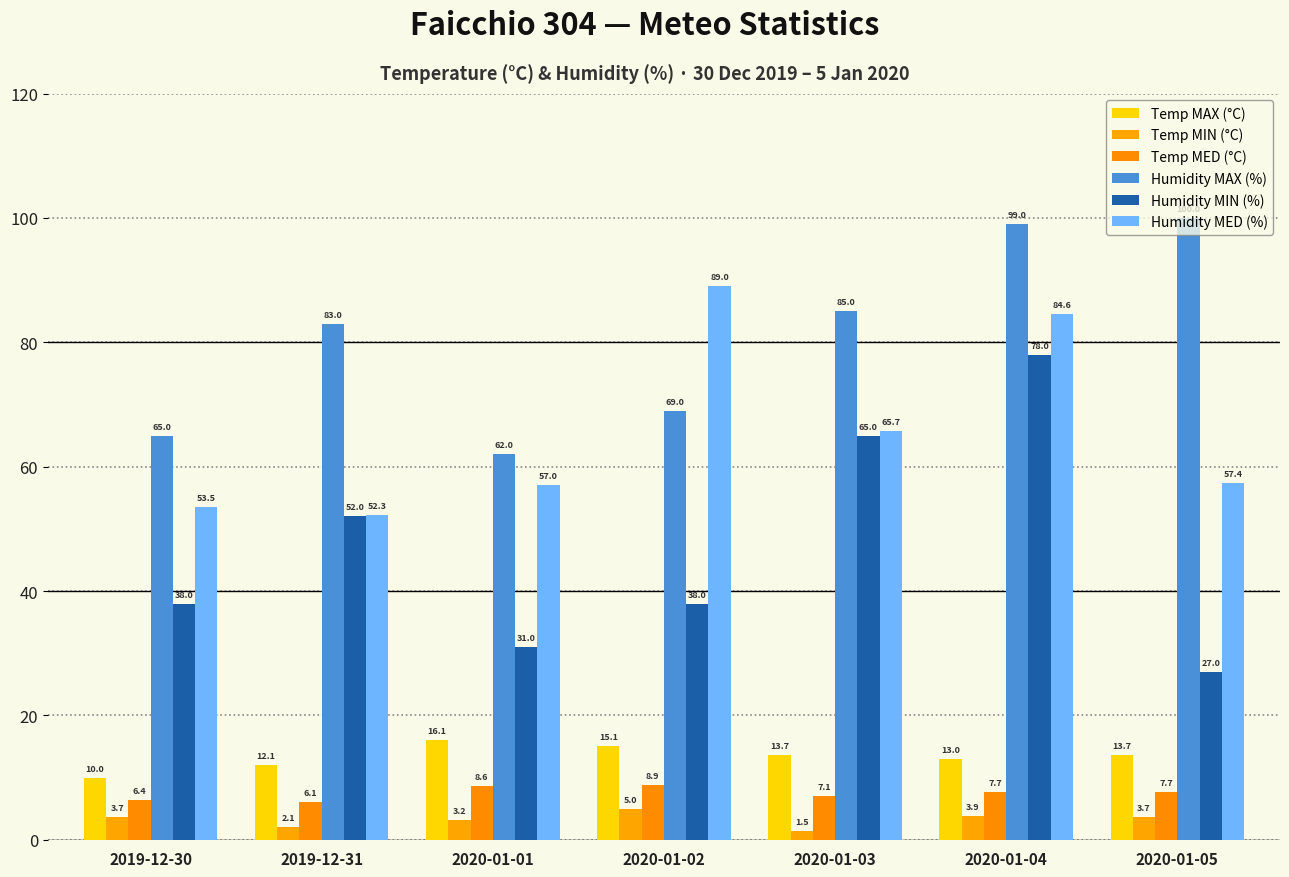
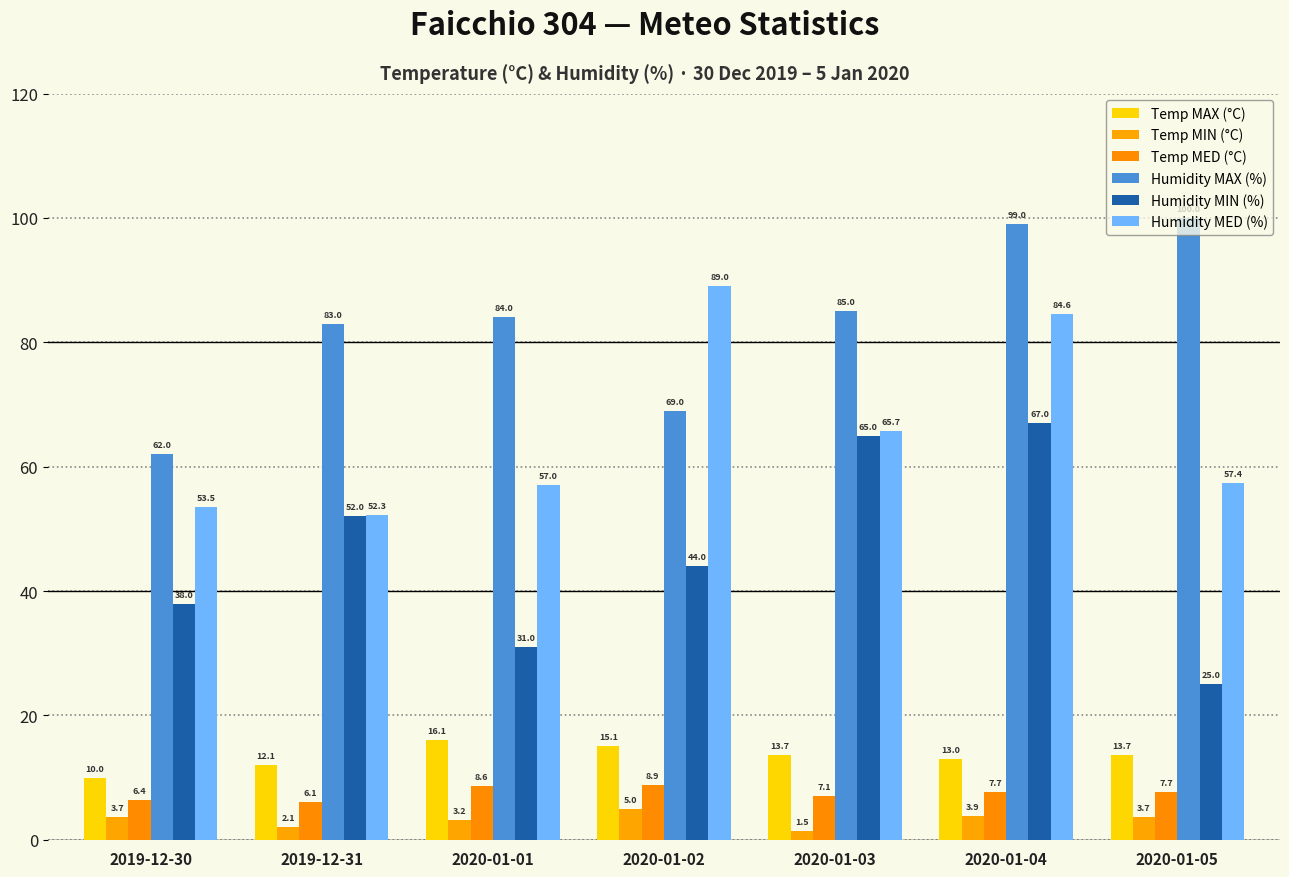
Humidity MAX (%), 2019-12-30: 65.0 -> 62.0
Humidity MAX (%), 2020-01-01: 62.0 -> 84.0
Humidity MIN (%), 2020-01-02: 38.0 -> 44.0
Humidity MIN (%), 2020-01-04: 78.0 -> 67.0
Humidity MIN (%), 2020-01-05: 27.0 -> 25.0
